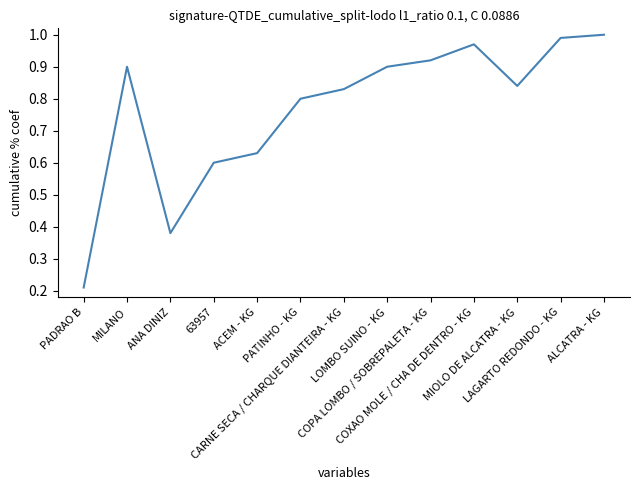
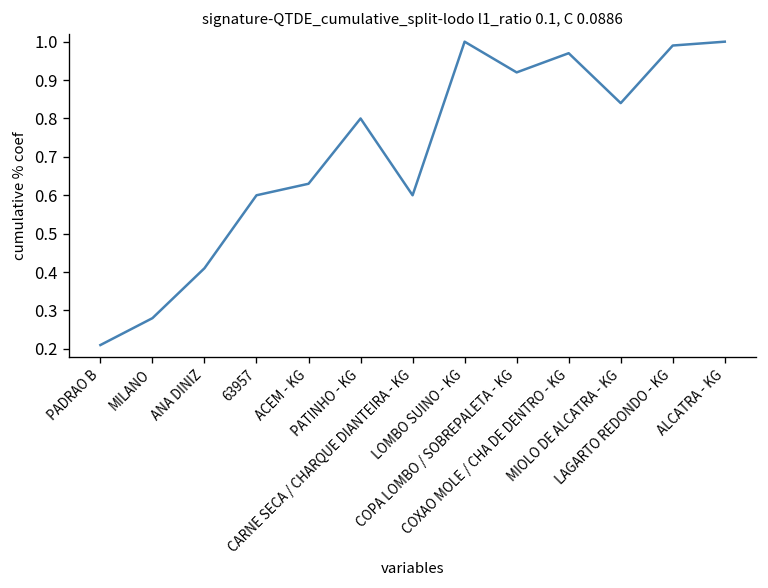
MILANO: 0.90 -> 0.28
ANA DINIZ: 0.38 -> 0.41
CARNE SECA / CHARQUE DIANTEIRA - KG: 0.83 -> 0.60
LOMBO SUINO - KG: 0.9 -> 1.0
